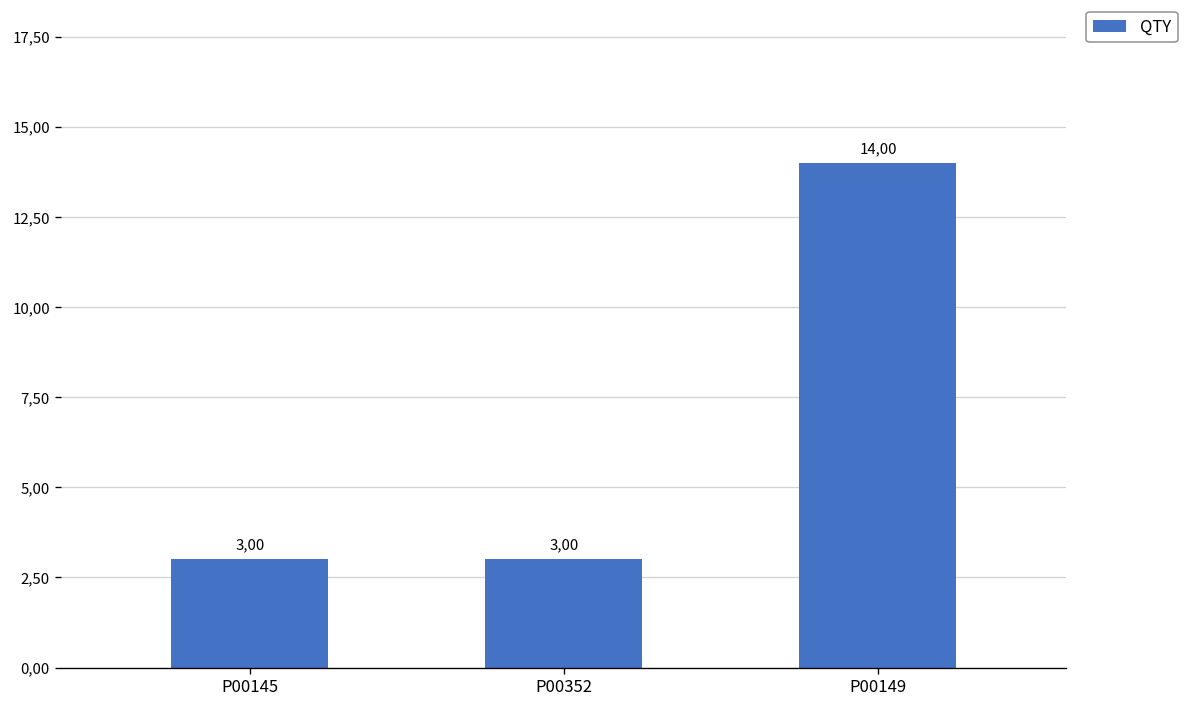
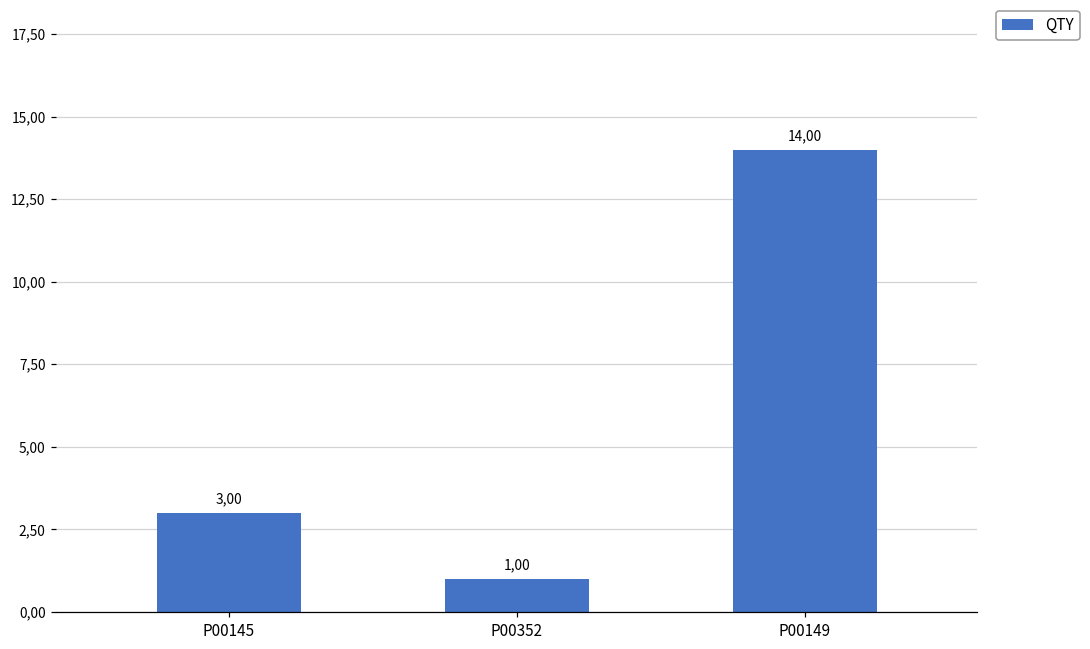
P00352: 3,00 -> 1,00
